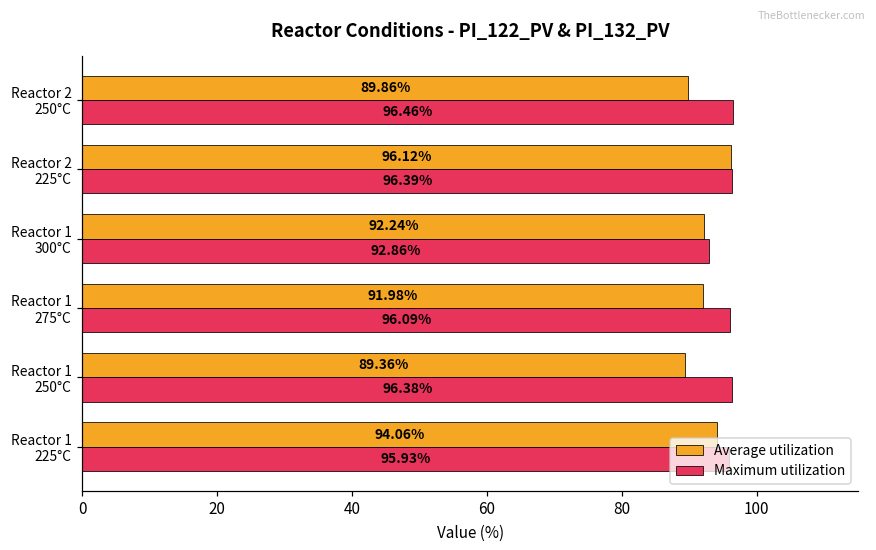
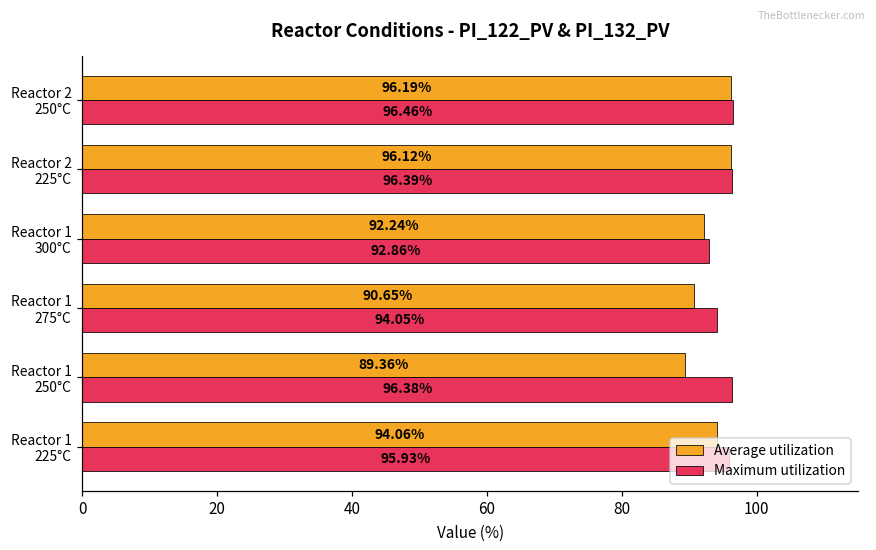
Average utilization, Reactor 2 250°C: 89.86% -> 96.19%
Average utilization, Reactor 1 275°C: 91.98% -> 90.65%
Maximum utilization, Reactor 1 275°C: 96.09% -> 94.05%
